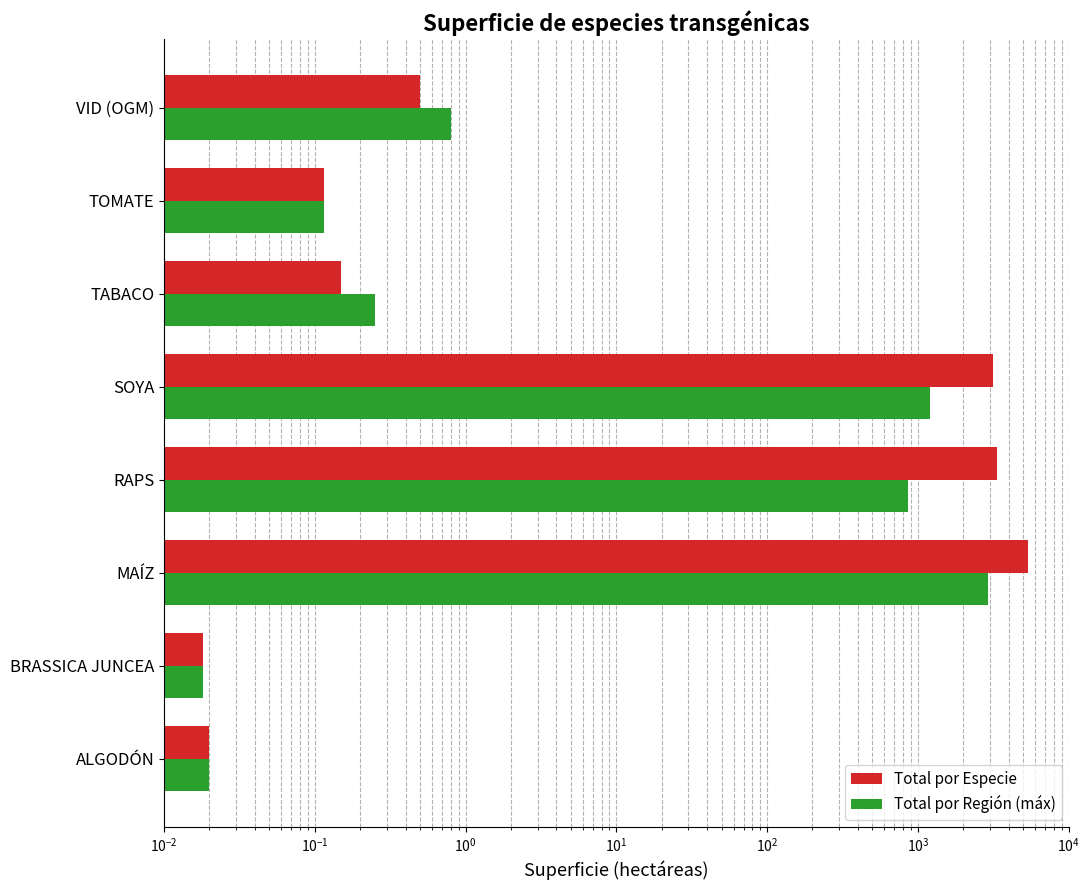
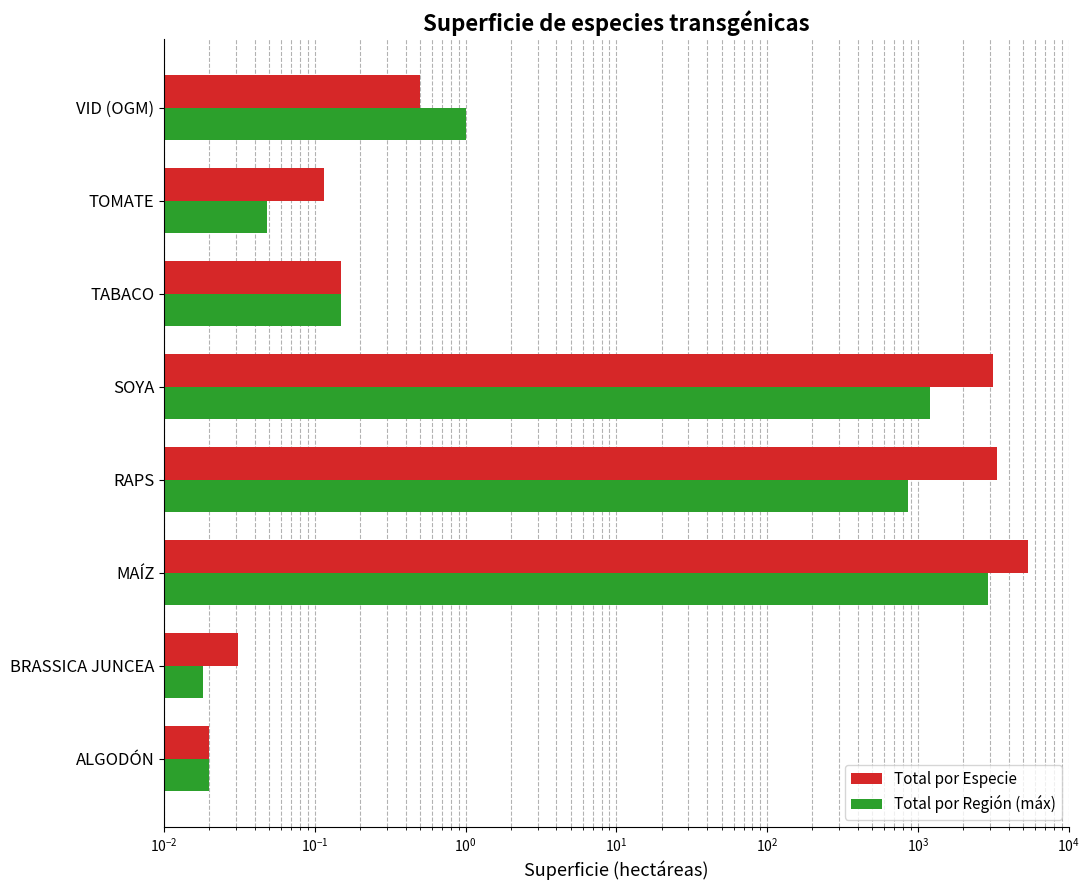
Total por Región (máx), VID (OGM): 0.8 -> 1.0
Total por Región (máx), TOMATE: 0.12 -> 0.048
Total por Región (máx), TABACO: 0.25 -> 0.15
Total por Especie, BRASSICA JUNCEA: 0.018 -> 0.031
